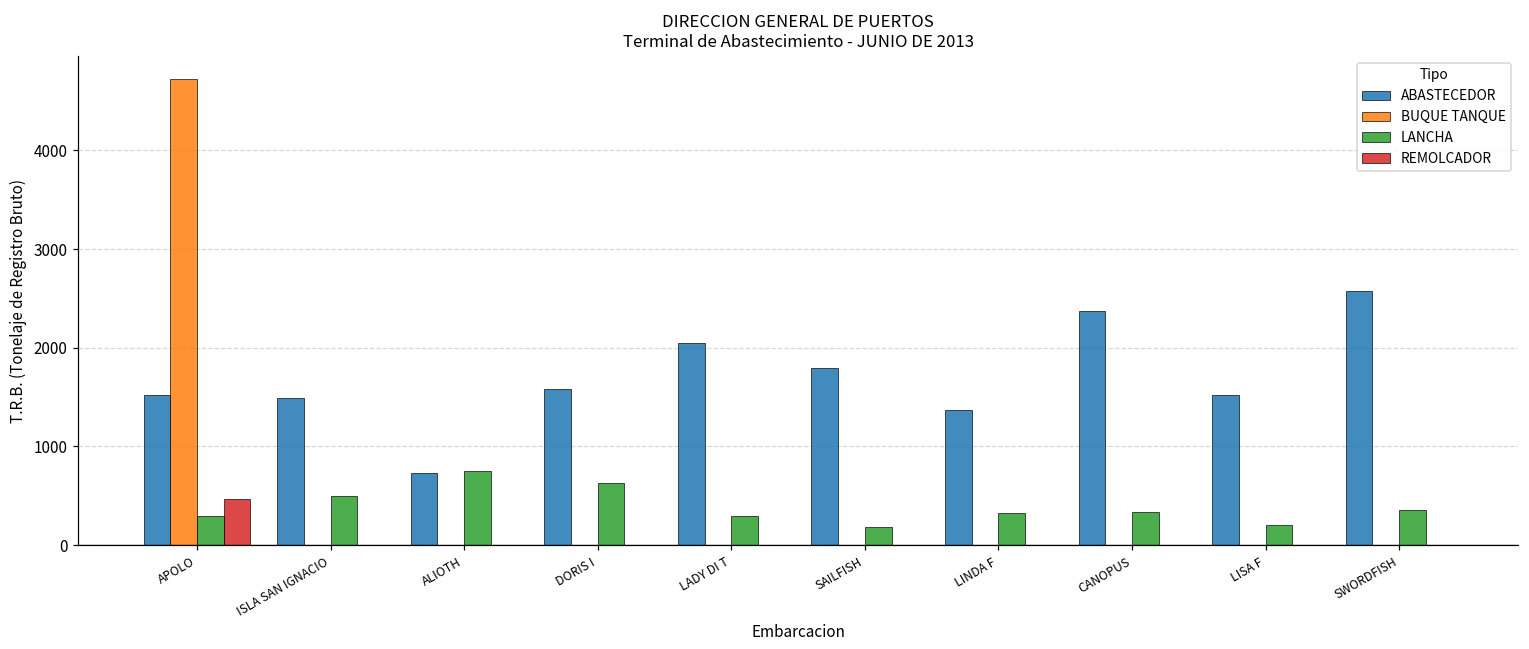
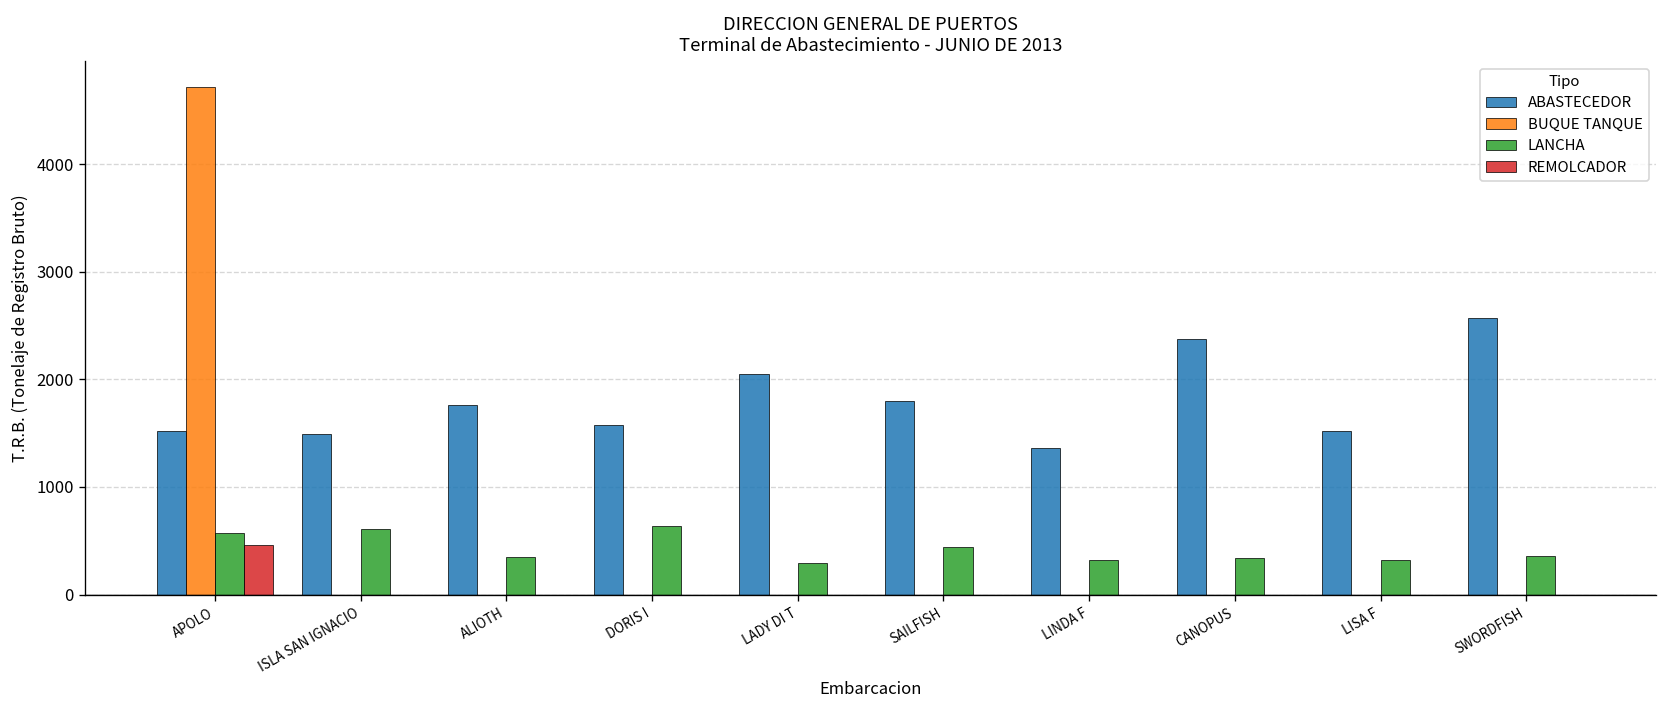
LANCHA, APOLO: 300 -> 600
LANCHA, ISLA SAN IGNACIO: 500 -> 600
ABASTECEDOR, ALIOTH: 700 -> 1800
LANCHA, ALIOTH: 700 -> 300
LANCHA, SAILFISH: 200 -> 400
LANCHA, LISA F: 200 -> 300
